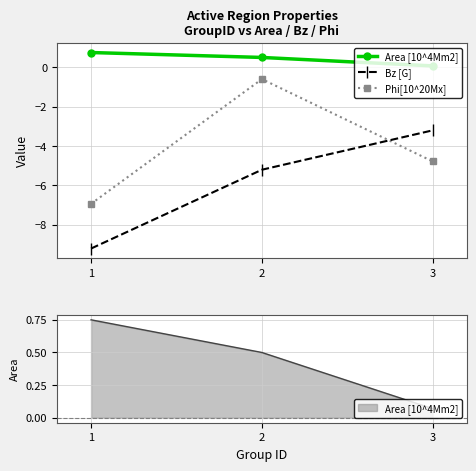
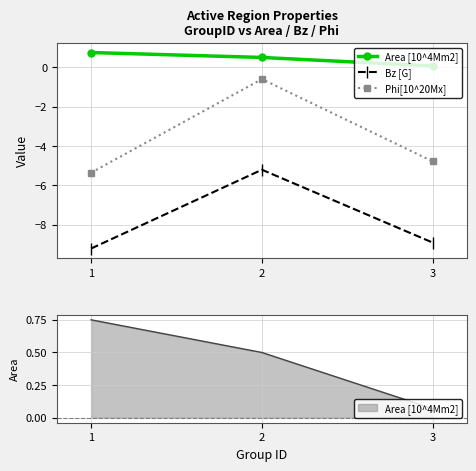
Active Region Properties GroupID vs Area / Bz / Phi, Phi[10^20Mx], 1: -6.9 -> -5.4
Active Region Properties GroupID vs Area / Bz / Phi, Bz [G], 3: -3.2 -> -8.9
